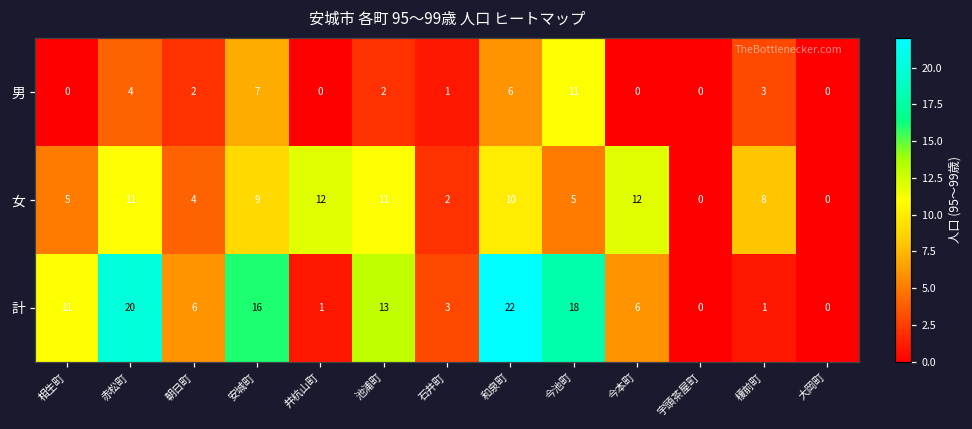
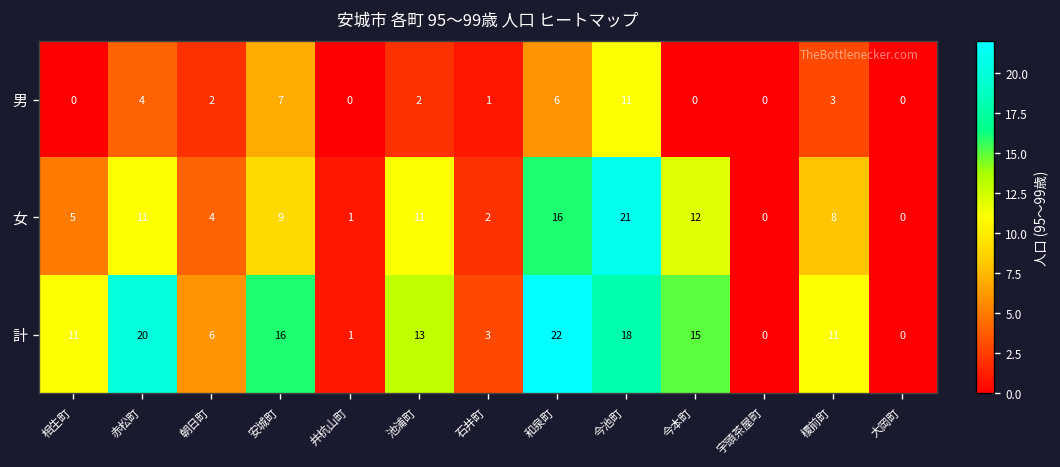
女, 井杭山町: 12 -> 1
女, 和泉町: 10 -> 16
女, 今池町: 5 -> 21
計, 今本町: 6 -> 15
計, 榎前町: 1 -> 11
